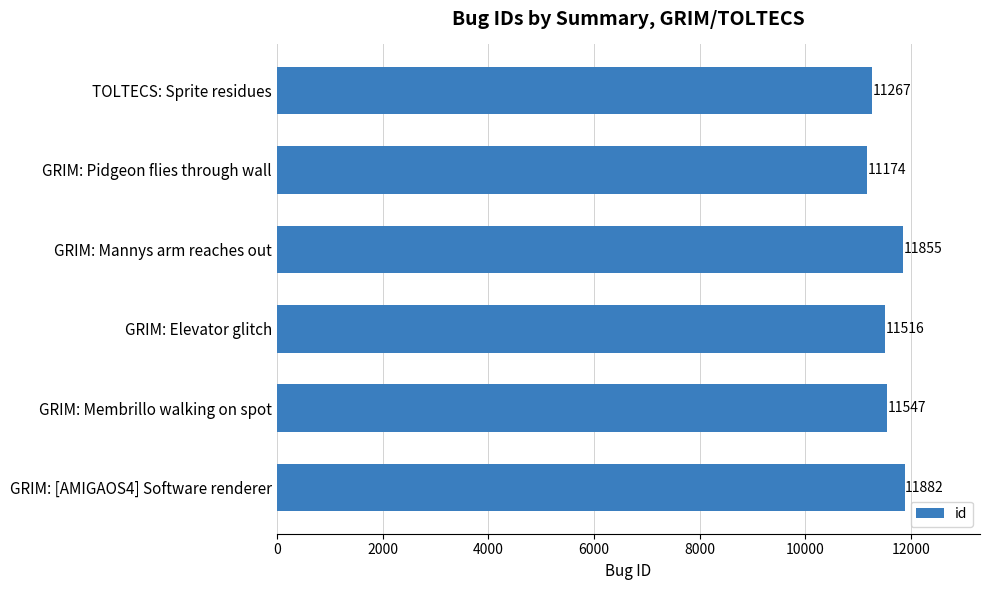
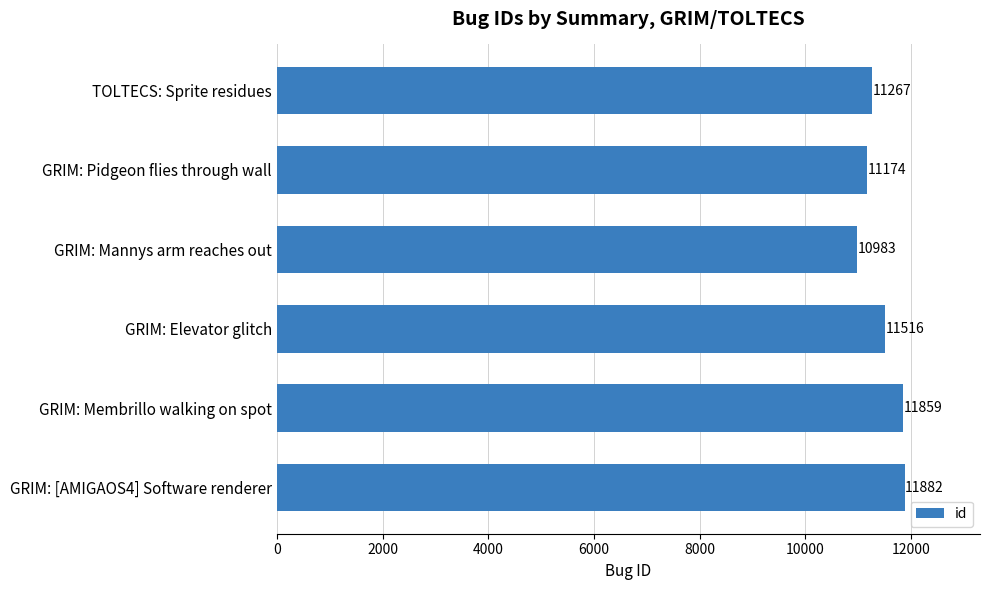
GRIM: Mannys arm reaches out: 11855 -> 10983
GRIM: Membrillo walking on spot: 11547 -> 11859
